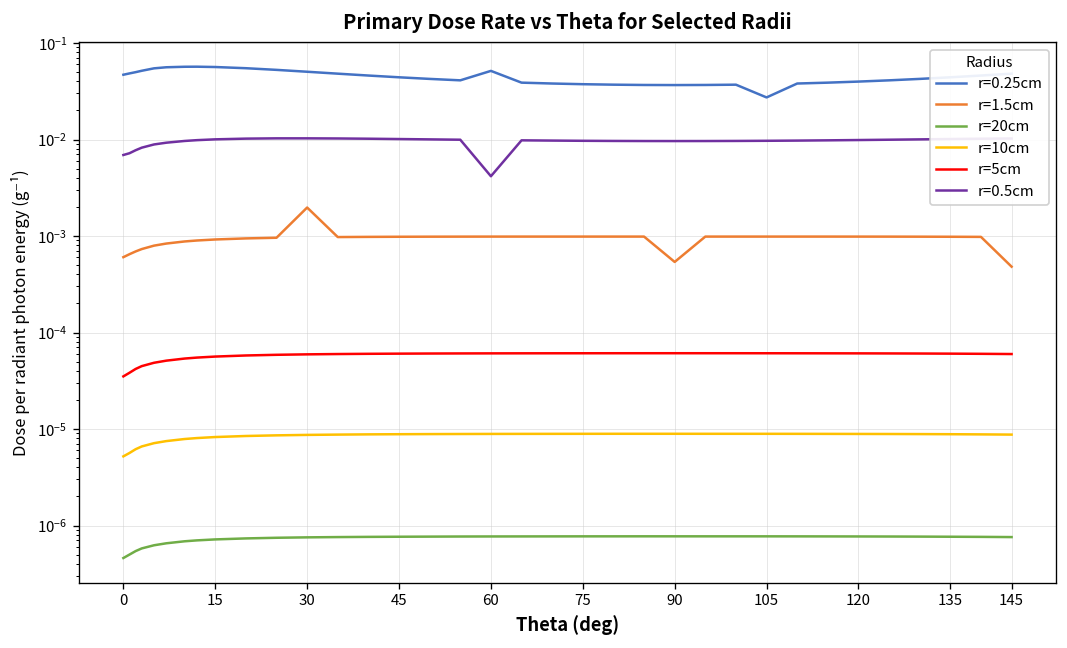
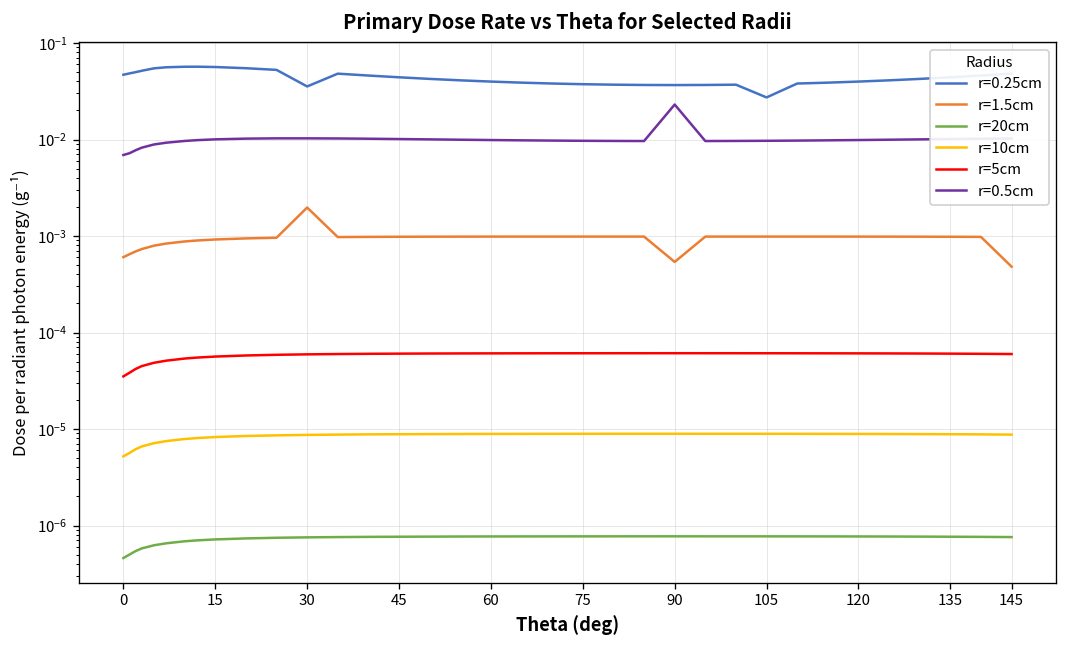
r=0.25cm, 30: 0.05 -> 0.04
r=0.25cm, 60: 0.05 -> 0.04
r=0.5cm, 60: 0.004 -> 0.010
r=0.5cm, 90: 0.010 -> 0.023
